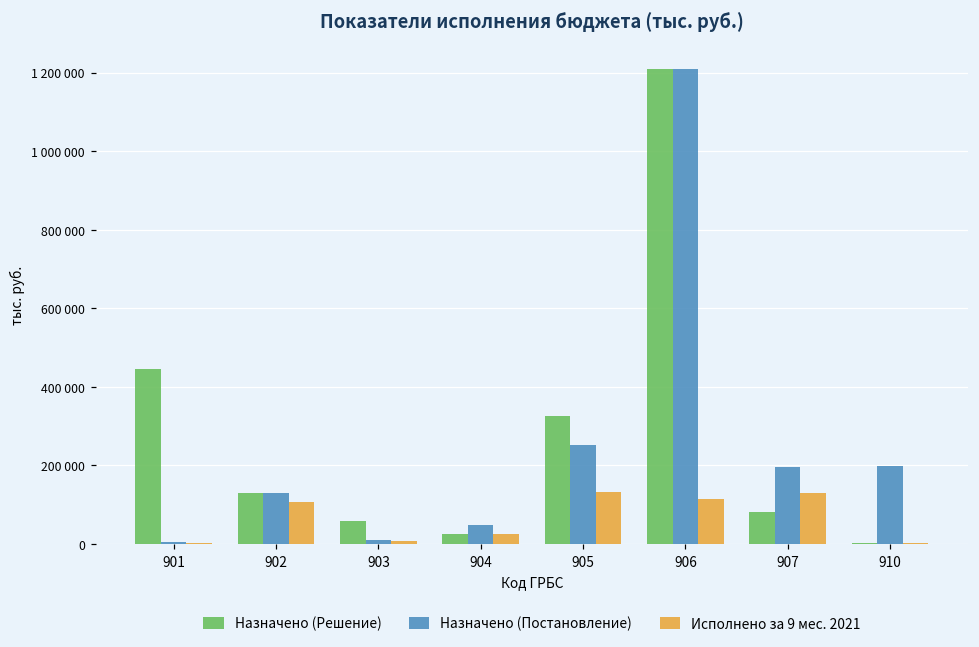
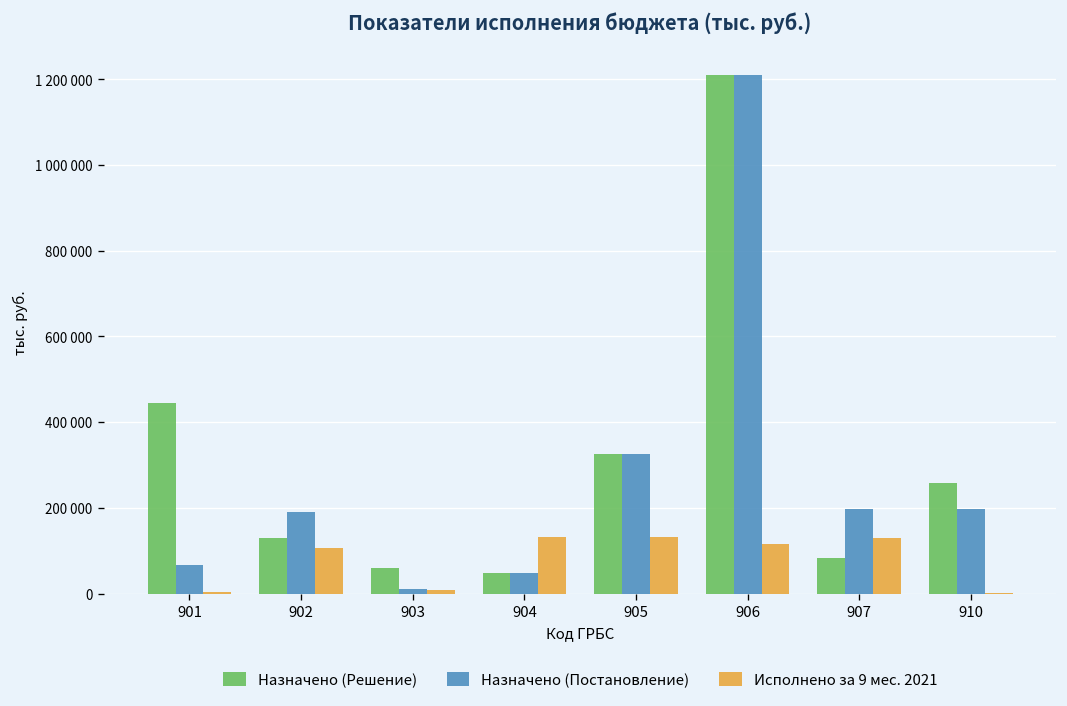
Назначено (Постановление), 901: 10000 -> 70000
Назначено (Постановление), 902: 130000 -> 190000
Назначено (Решение), 904: 30000 -> 50000
Исполнено за 9 мес. 2021, 904: 20000 -> 130000
Назначено (Постановление), 905: 250000 -> 330000
Назначено (Решение), 910: 0 -> 260000
